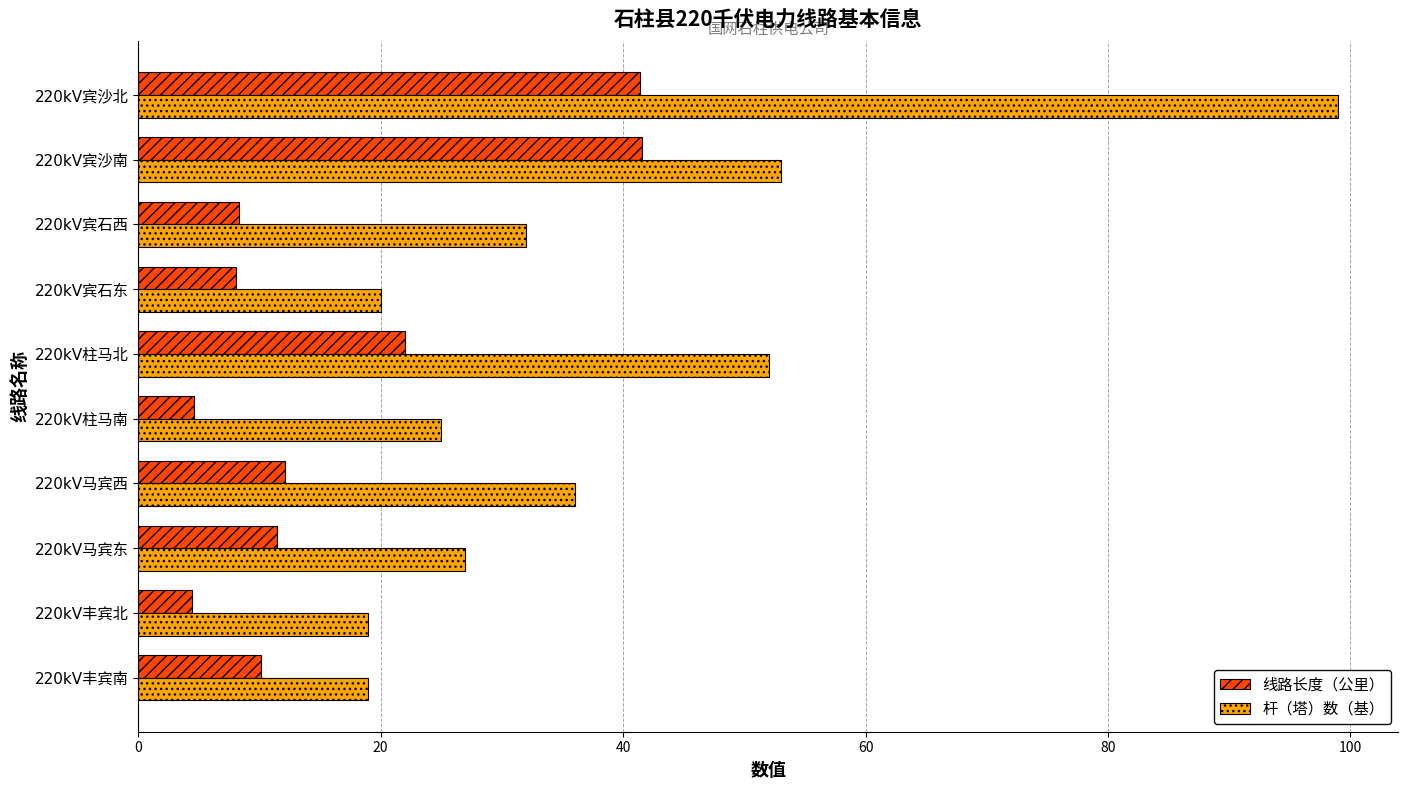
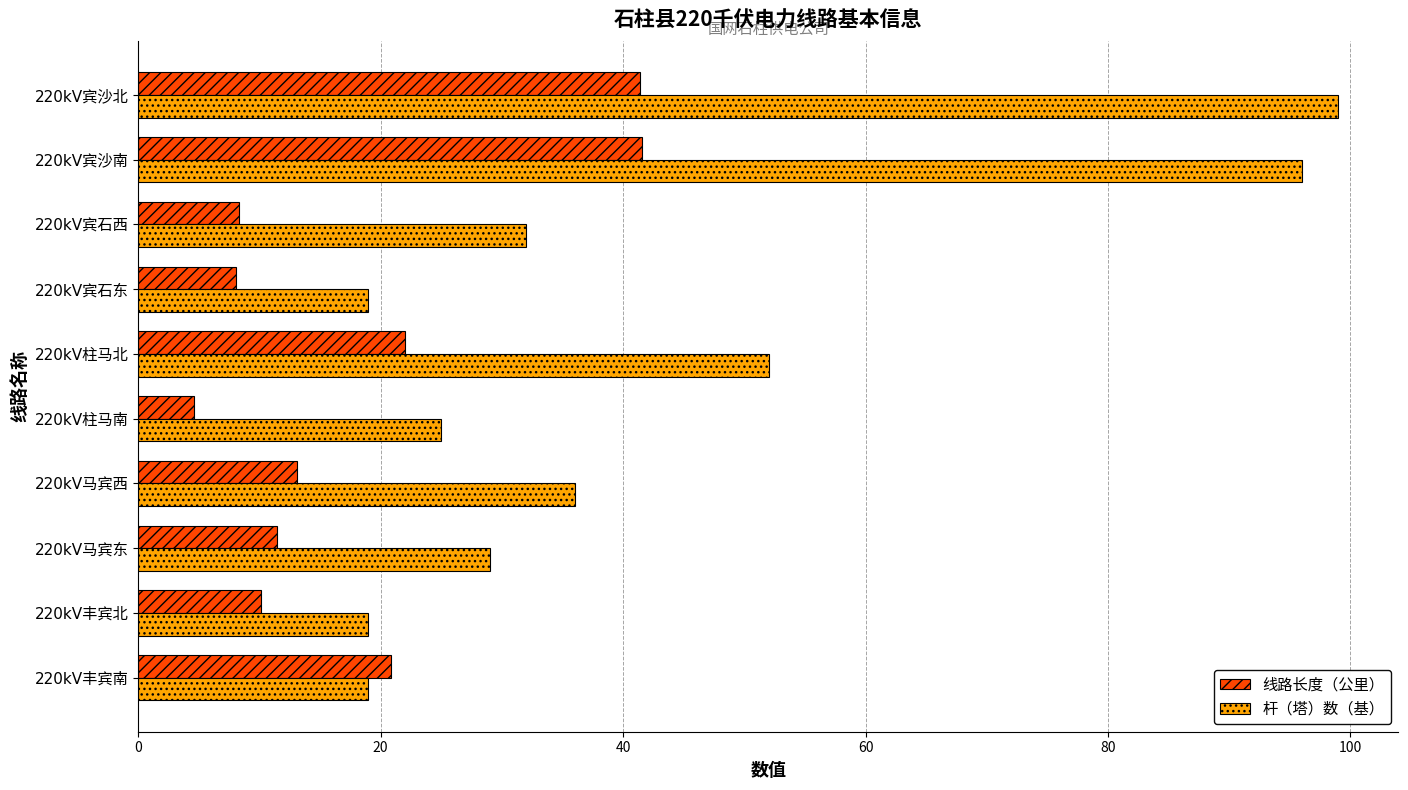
杆（塔）数（基）, 220kV宾沙南: 53 -> 96
杆（塔）数（基）, 220kV宾石东: 20 -> 19
线路长度（公里）, 220kV马宾西: 12.1 -> 13.1
杆（塔）数（基）, 220kV马宾东: 27 -> 29
线路长度（公里）, 220kV丰宾北: 4.5 -> 10.1
线路长度（公里）, 220kV丰宾南: 10.1 -> 20.9
